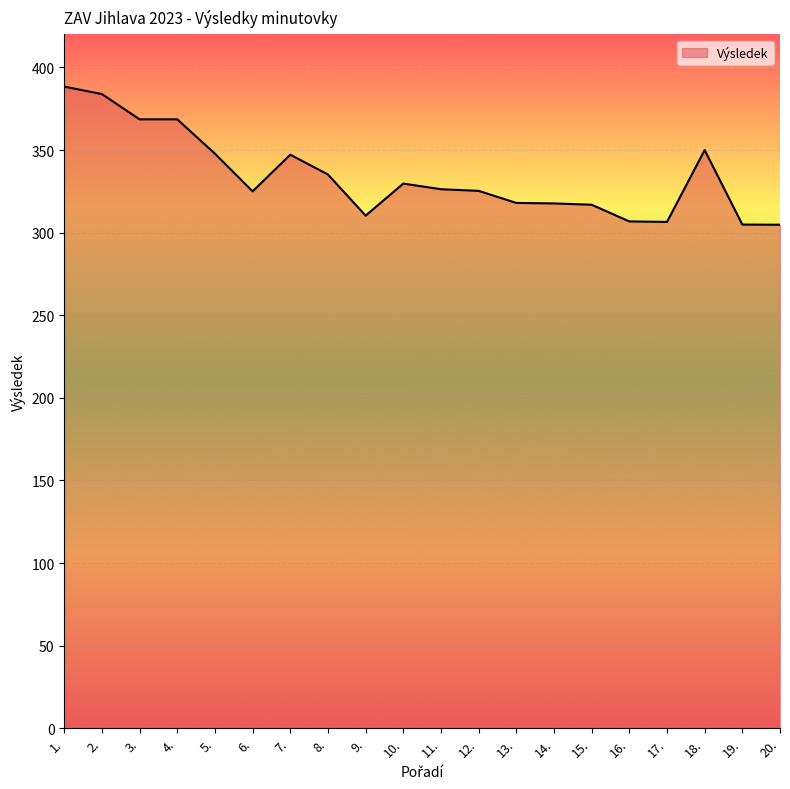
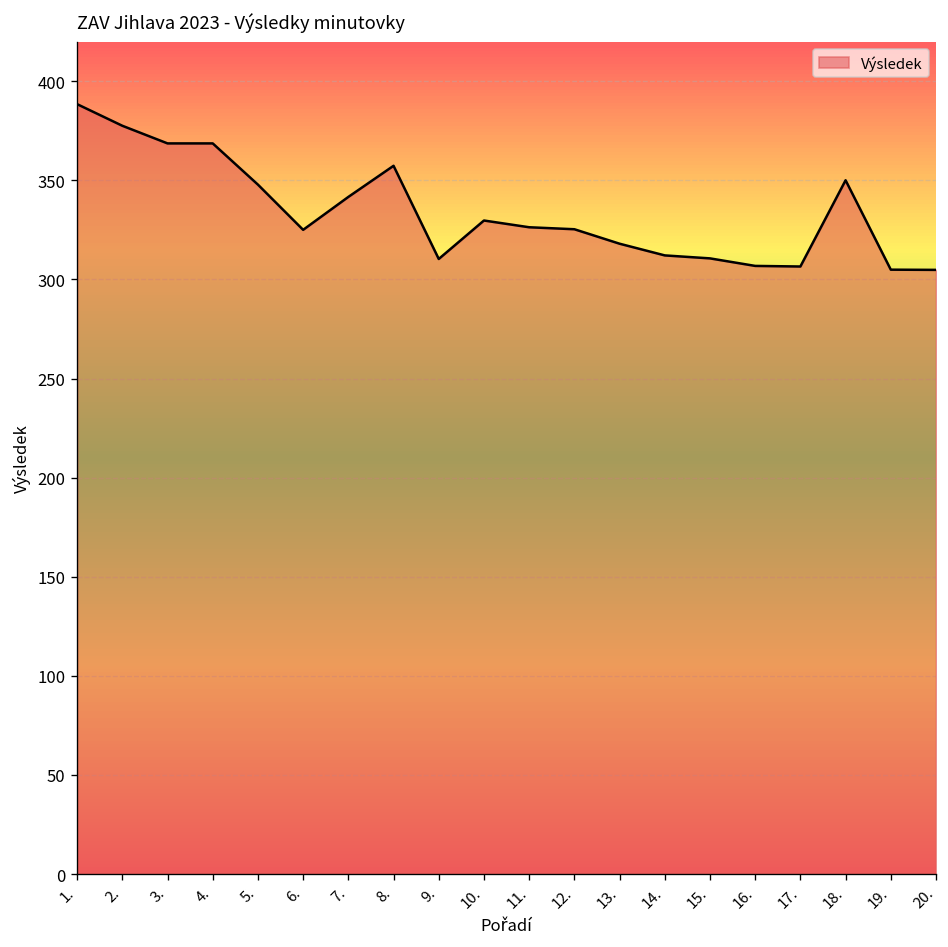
2.: 384 -> 378
7.: 347 -> 342
8.: 335 -> 357
14.: 318 -> 312
15.: 317 -> 311
